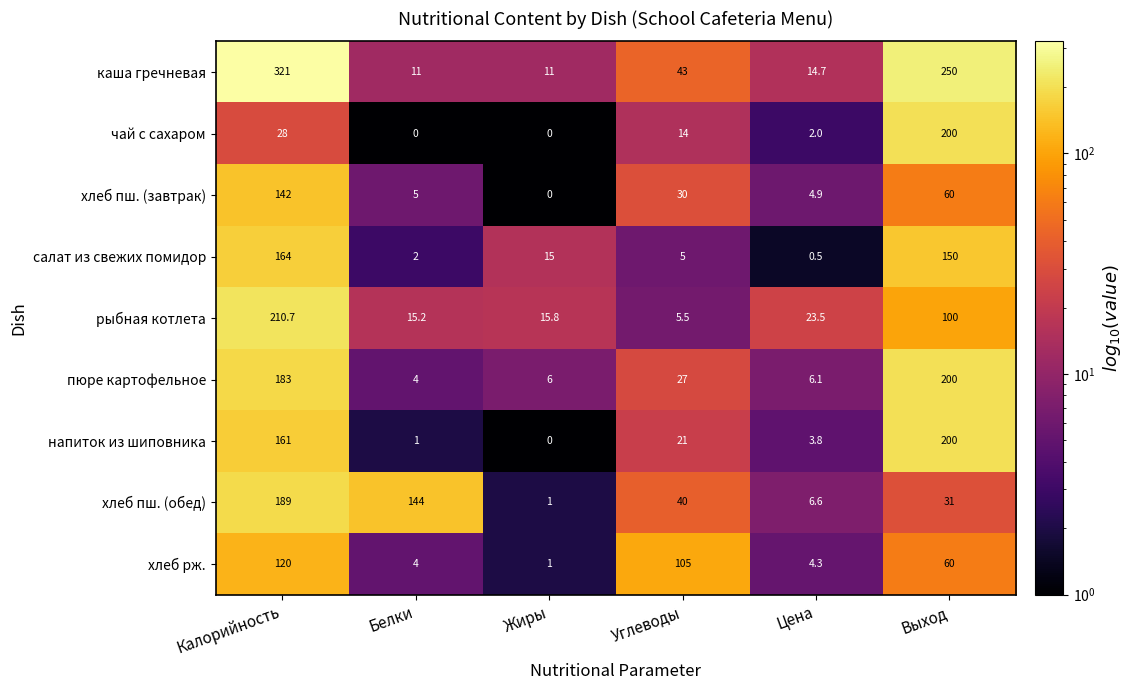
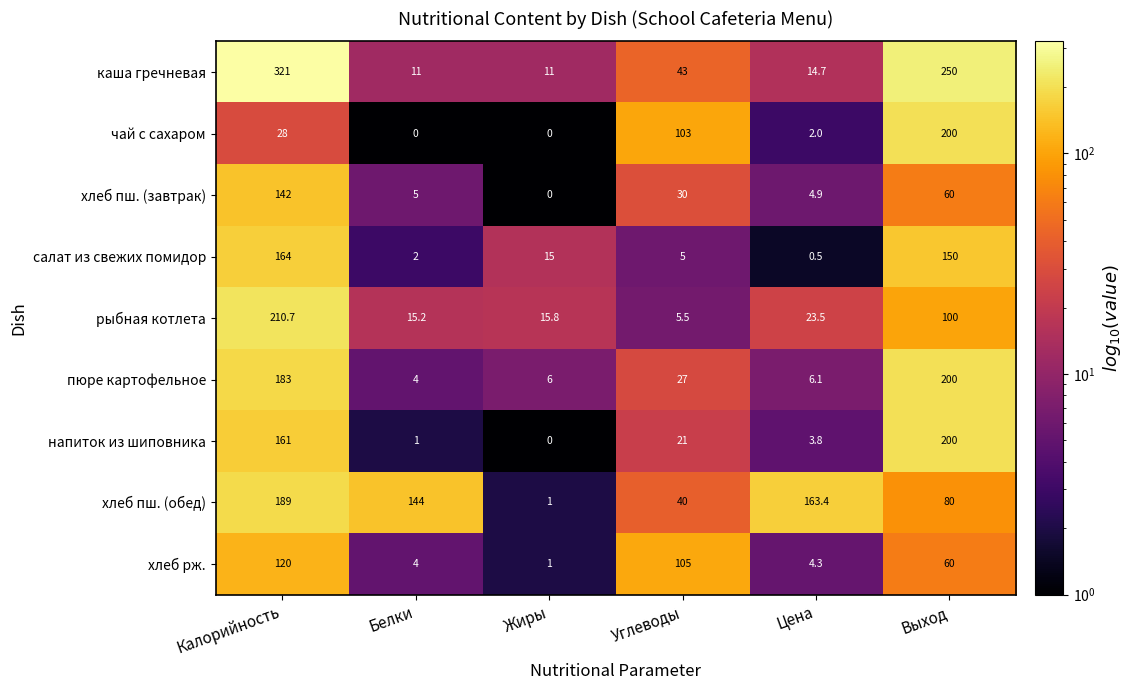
чай с сахаром, Углеводы: 14 -> 103
хлеб пш. (обед), Цена: 6.6 -> 163.4
хлеб пш. (обед), Выход: 31 -> 80
